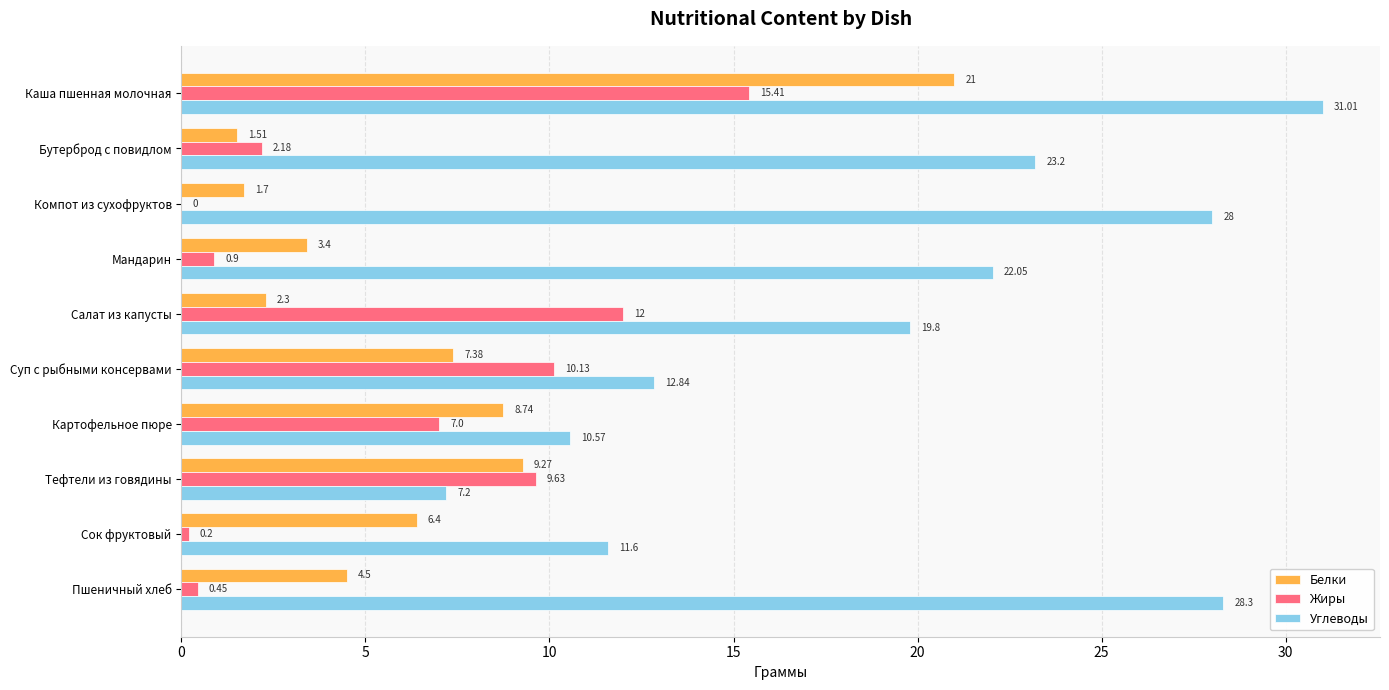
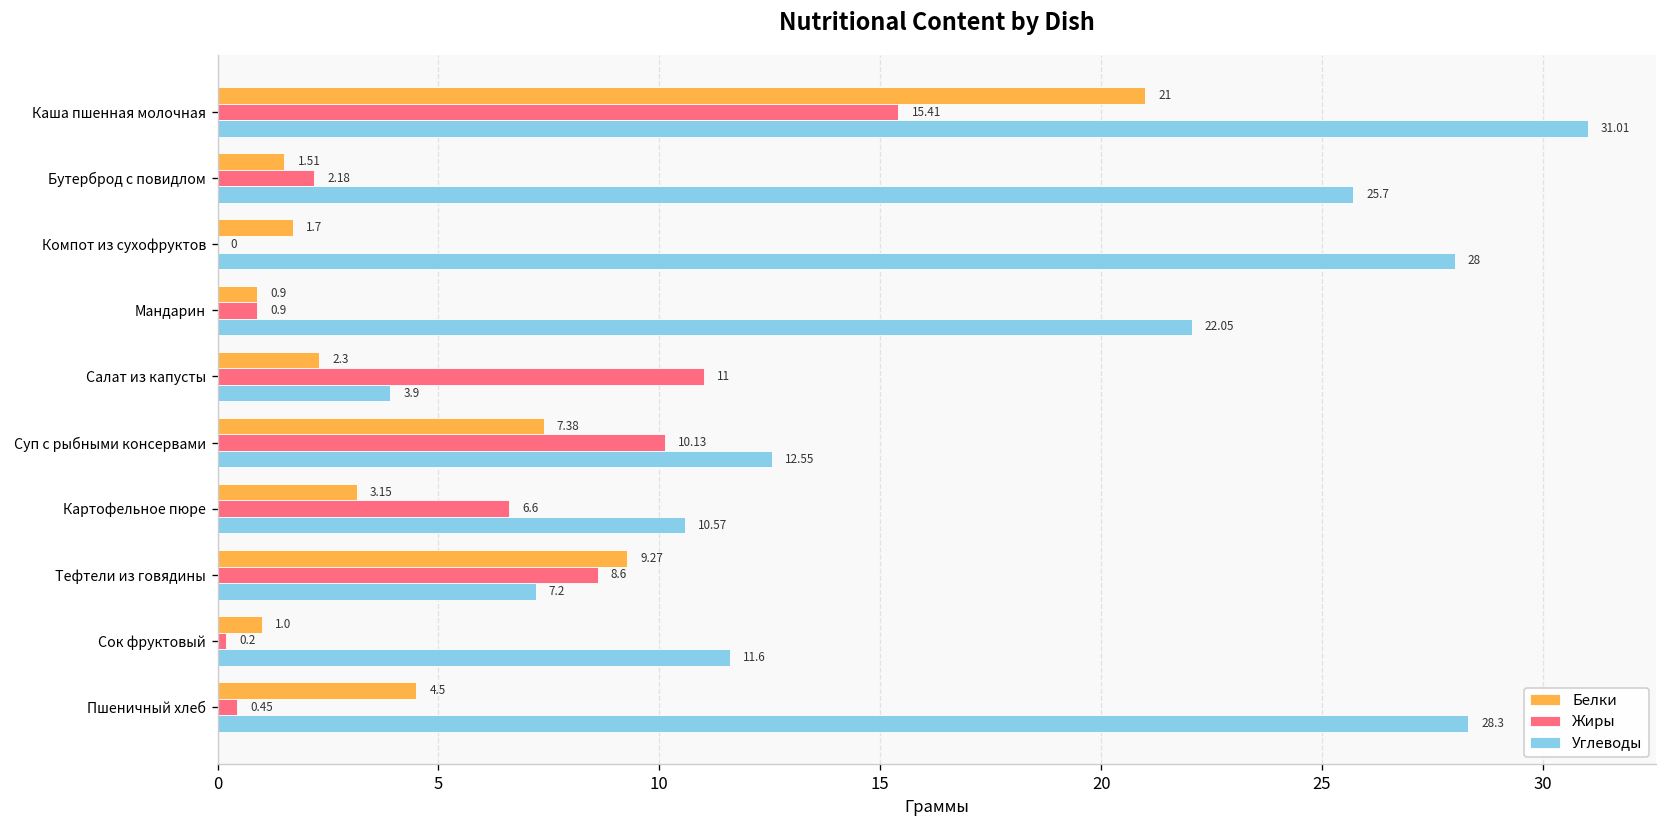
Углеводы, Бутерброд с повидлом: 23.2 -> 25.7
Белки, Мандарин: 3.4 -> 0.9
Жиры, Салат из капусты: 12 -> 11
Углеводы, Салат из капусты: 19.8 -> 3.9
Углеводы, Суп с рыбными консервами: 12.84 -> 12.55
Белки, Картофельное пюре: 8.74 -> 3.15
Жиры, Картофельное пюре: 7.0 -> 6.6
Жиры, Тефтели из говядины: 9.63 -> 8.6
Белки, Сок фруктовый: 6.4 -> 1.0
